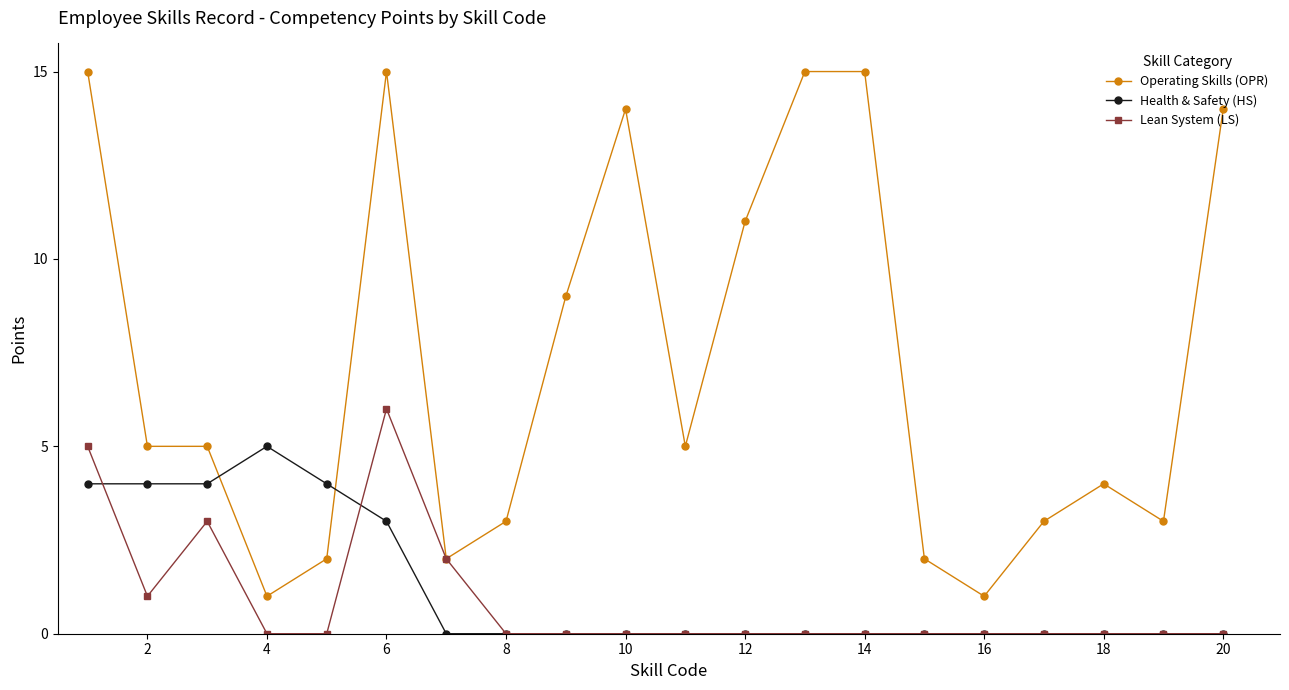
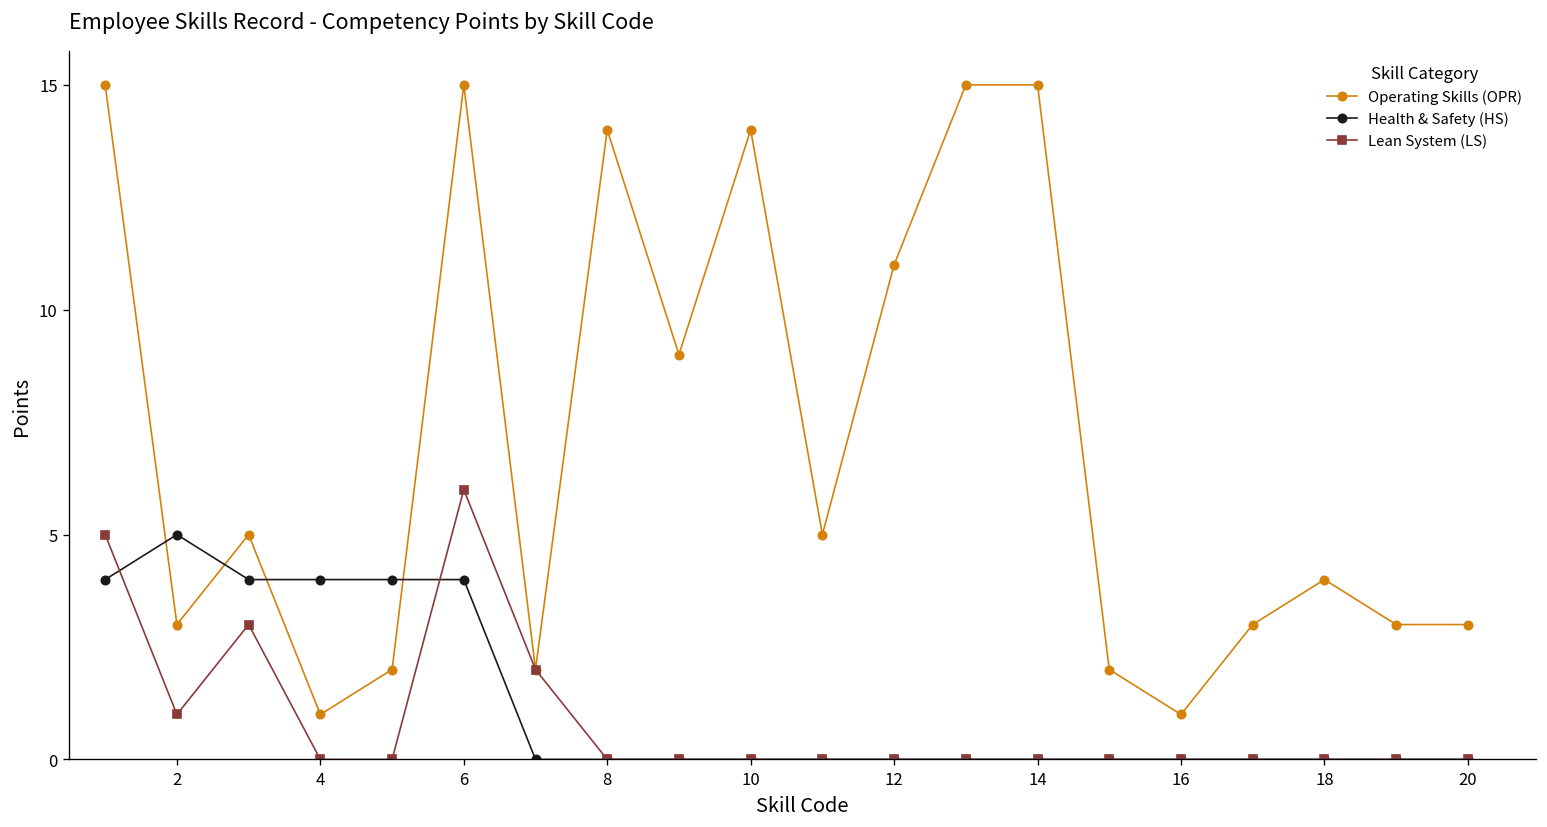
Operating Skills (OPR), 2: 5 -> 3
Health & Safety (HS), 2: 4 -> 5
Health & Safety (HS), 4: 5 -> 4
Health & Safety (HS), 6: 3 -> 4
Operating Skills (OPR), 8: 3 -> 14
Operating Skills (OPR), 20: 14 -> 3
